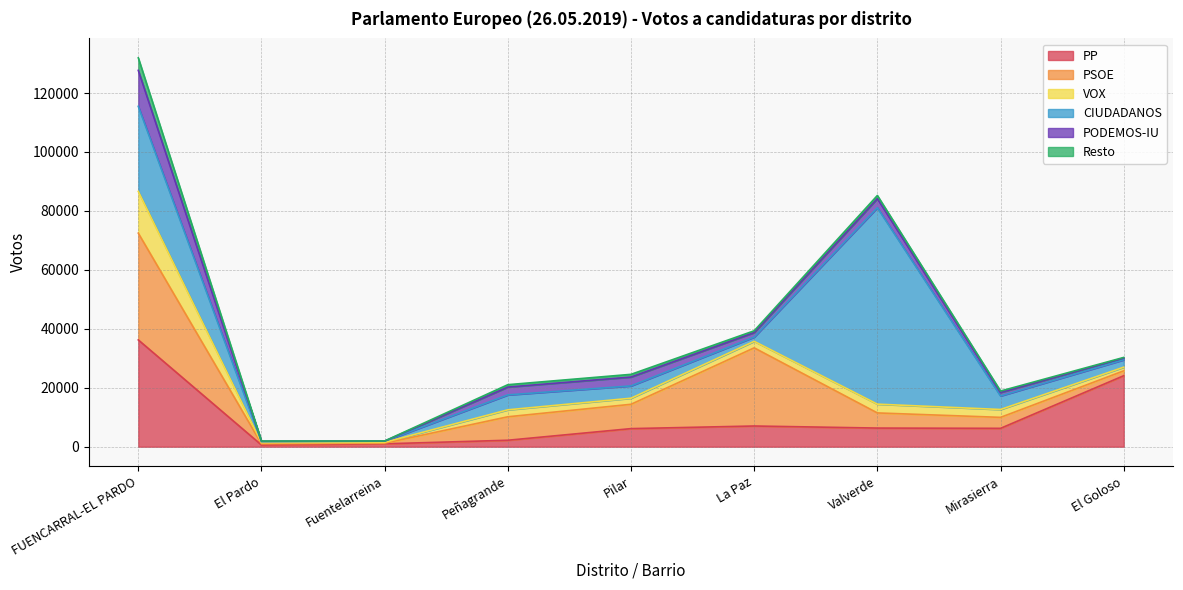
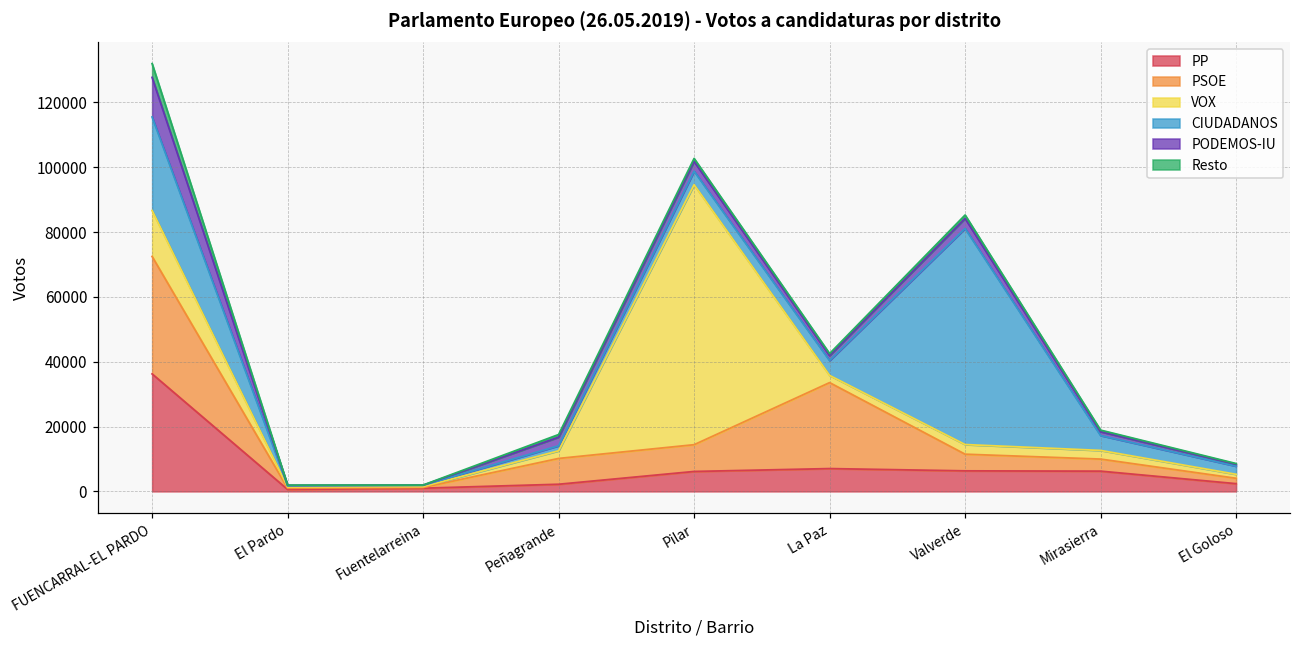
CIUDADANOS, Peñagrande: 5000 -> 2000
VOX, Pilar: 2000 -> 80000
CIUDADANOS, La Paz: 1000 -> 5000
PP, El Goloso: 24000 -> 2000
